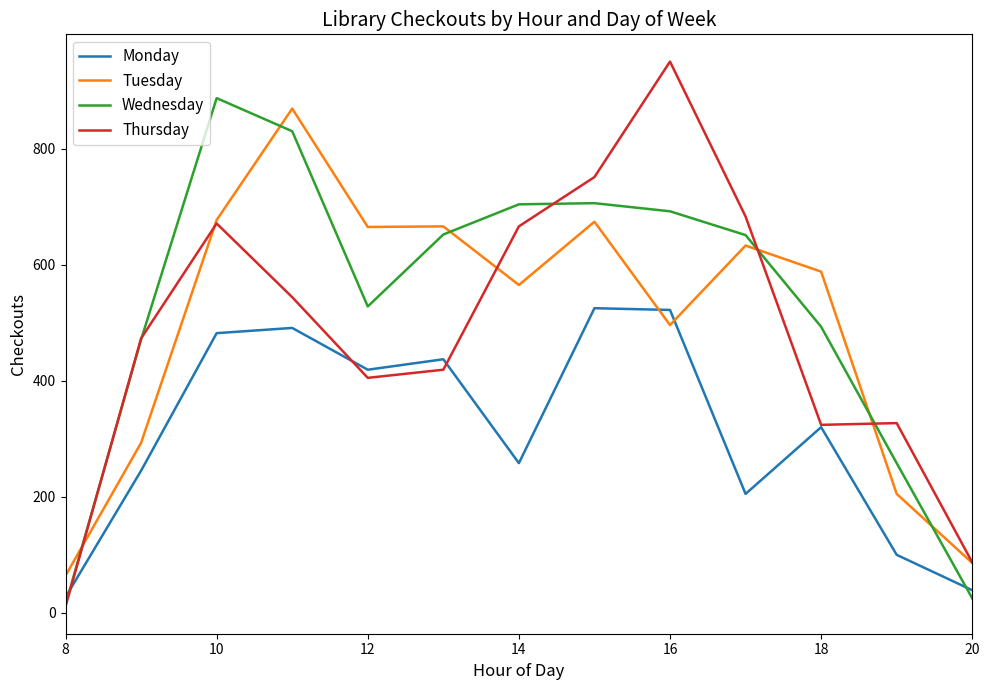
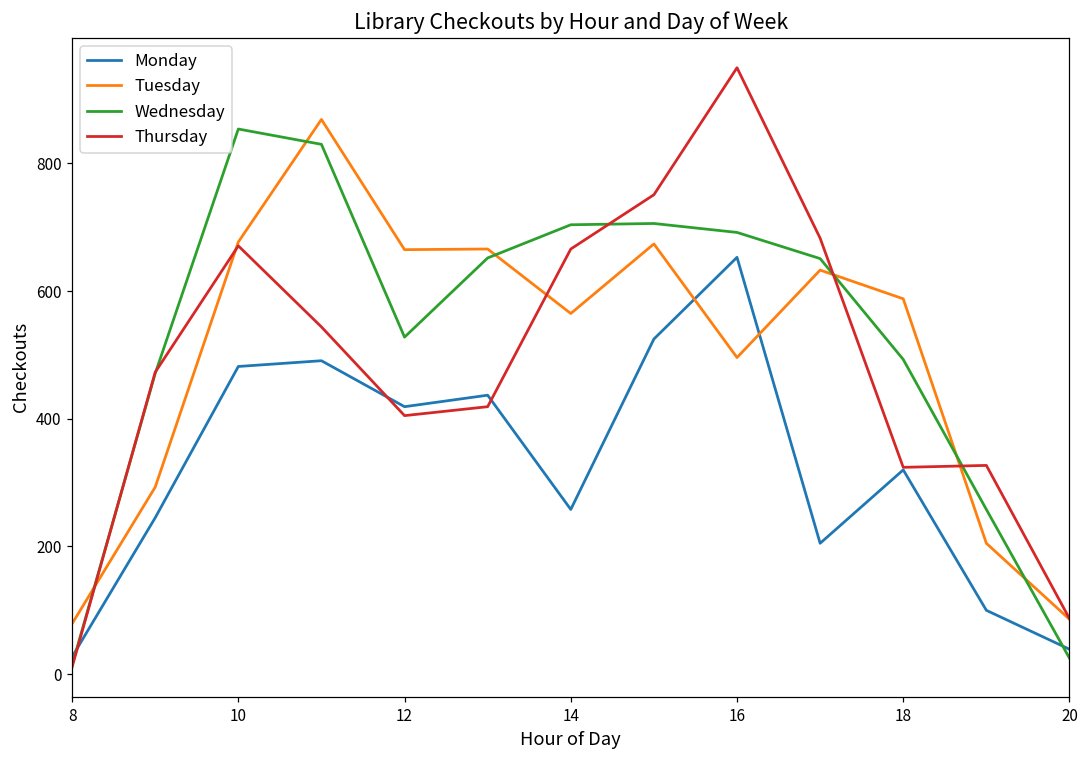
Tuesday, 8: 60 -> 80
Wednesday, 10: 890 -> 850
Monday, 16: 520 -> 650
